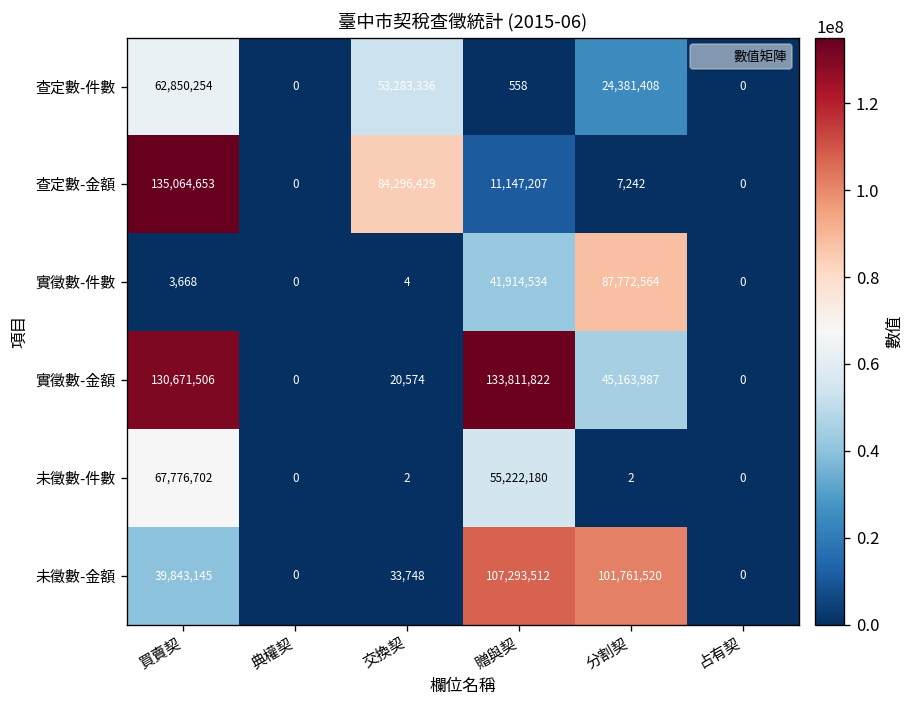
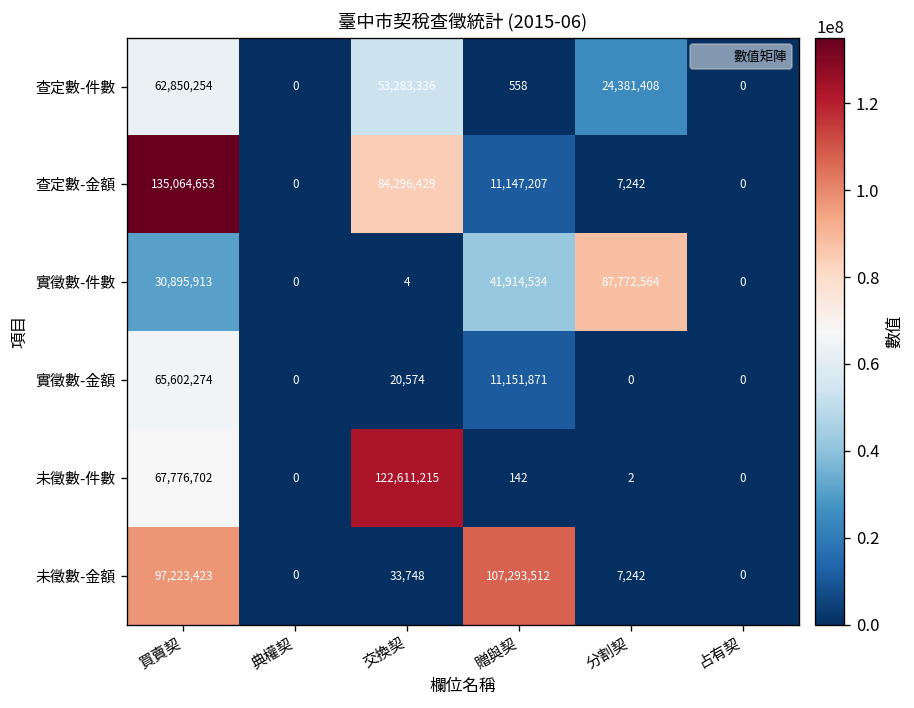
實徵數-件數, 買賣契: 3,668 -> 30,895,913
實徵數-金額, 買賣契: 130,671,506 -> 65,602,274
實徵數-金額, 贈與契: 133,811,822 -> 11,151,871
實徵數-金額, 分割契: 45,163,987 -> 0
未徵數-件數, 交換契: 2 -> 122,611,215
未徵數-件數, 贈與契: 55,222,180 -> 142
未徵數-金額, 買賣契: 39,843,145 -> 97,223,423
未徵數-金額, 分割契: 101,761,520 -> 7,242
